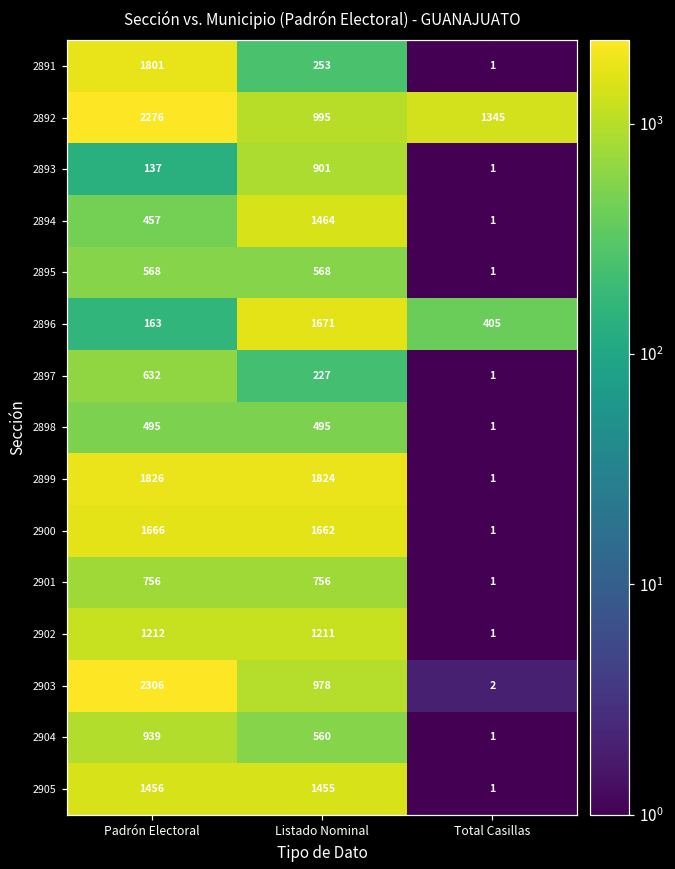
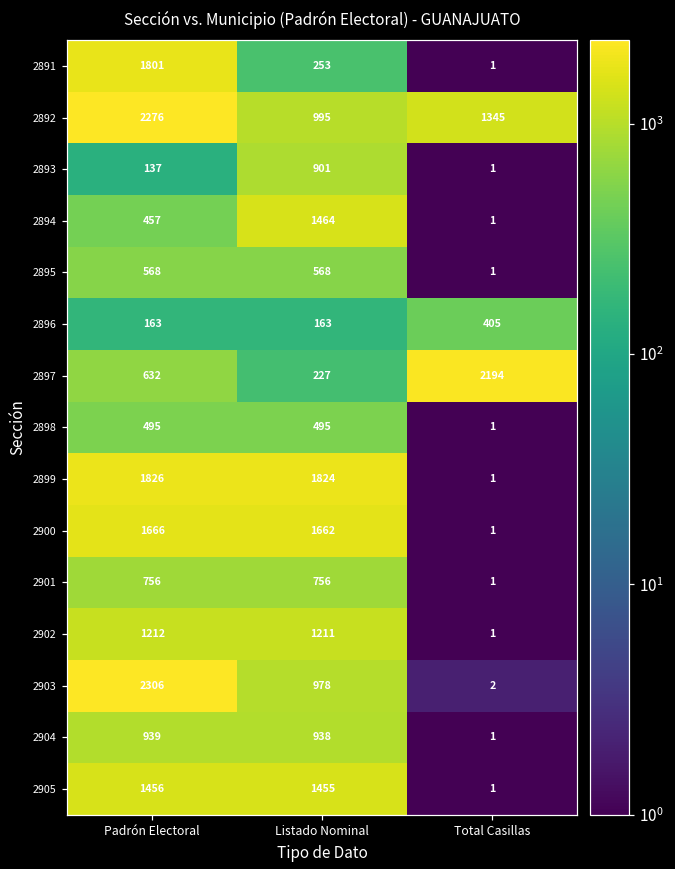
2896, Listado Nominal: 1671 -> 163
2897, Total Casillas: 1 -> 2194
2904, Listado Nominal: 560 -> 938
